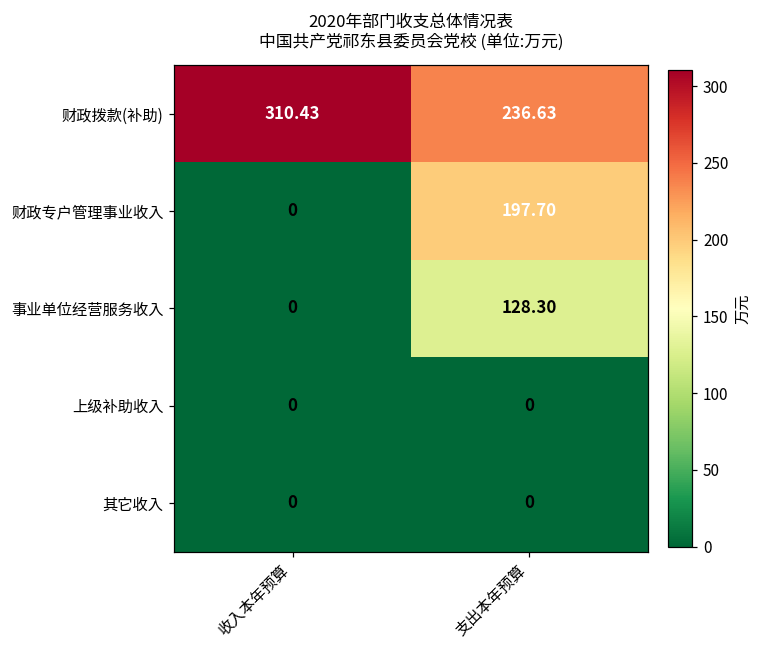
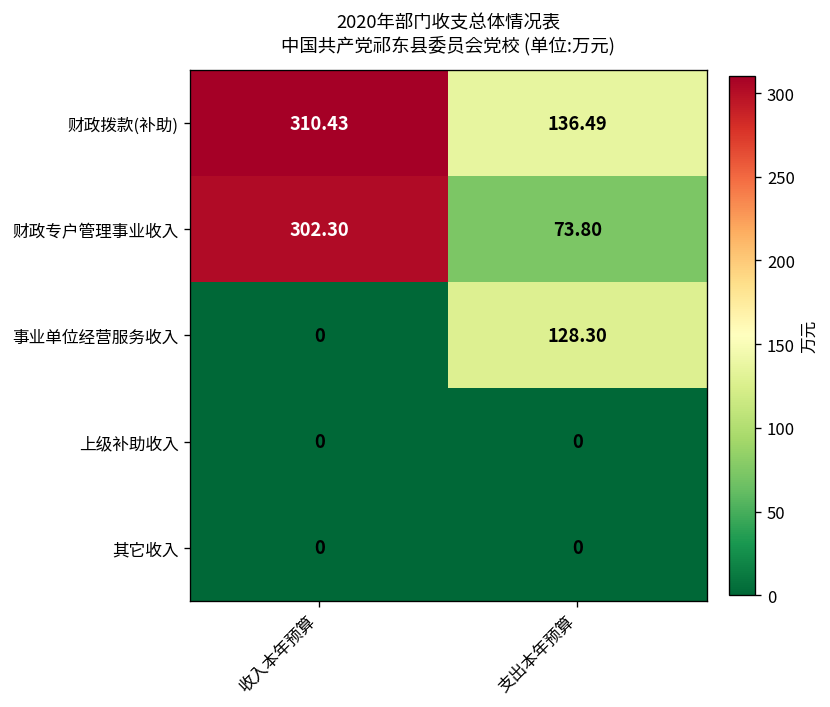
财政拨款(补助), 支出本年预算: 236.63 -> 136.49
财政专户管理事业收入, 收入本年预算: 0 -> 302.30
财政专户管理事业收入, 支出本年预算: 197.70 -> 73.80
